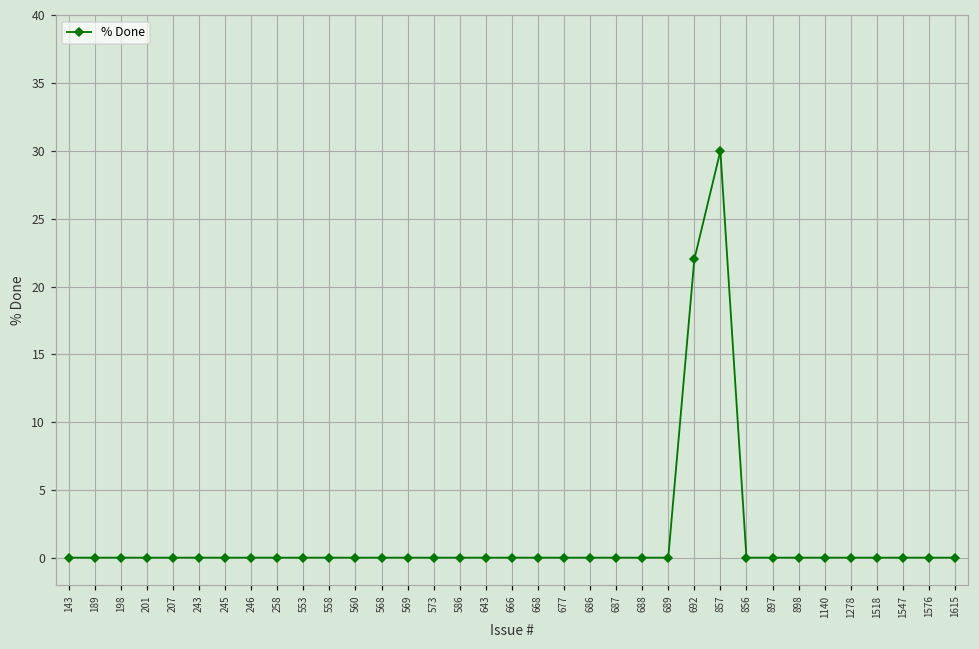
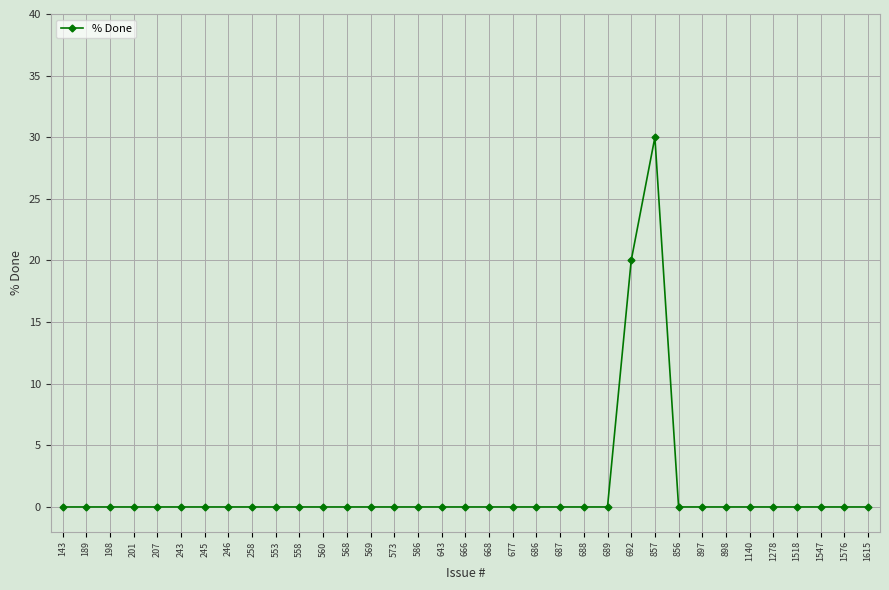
692: 22 -> 20
